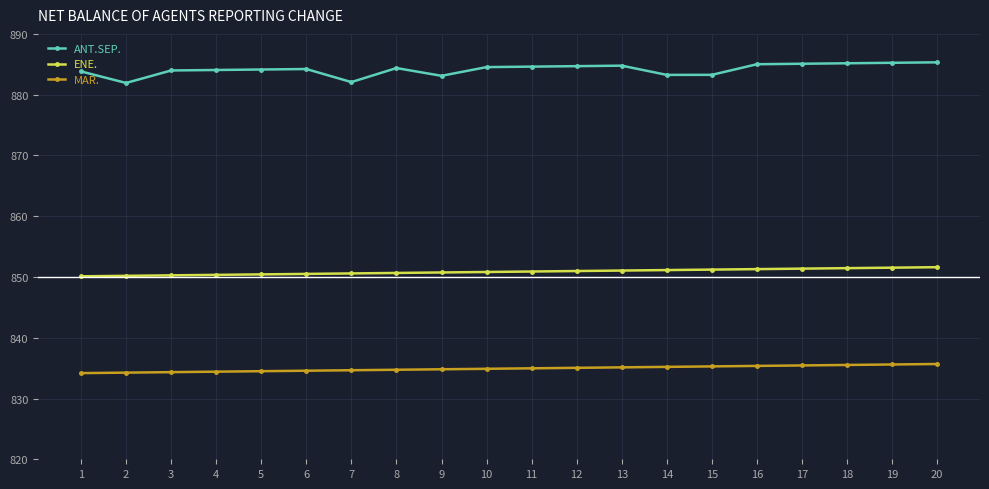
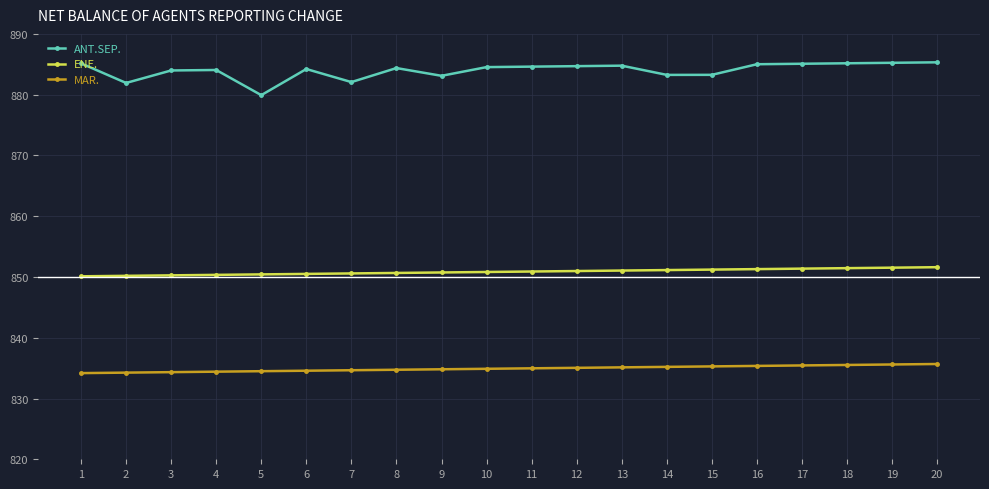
ANT.SEP., 1: 884 -> 885
ANT.SEP., 5: 884 -> 880
